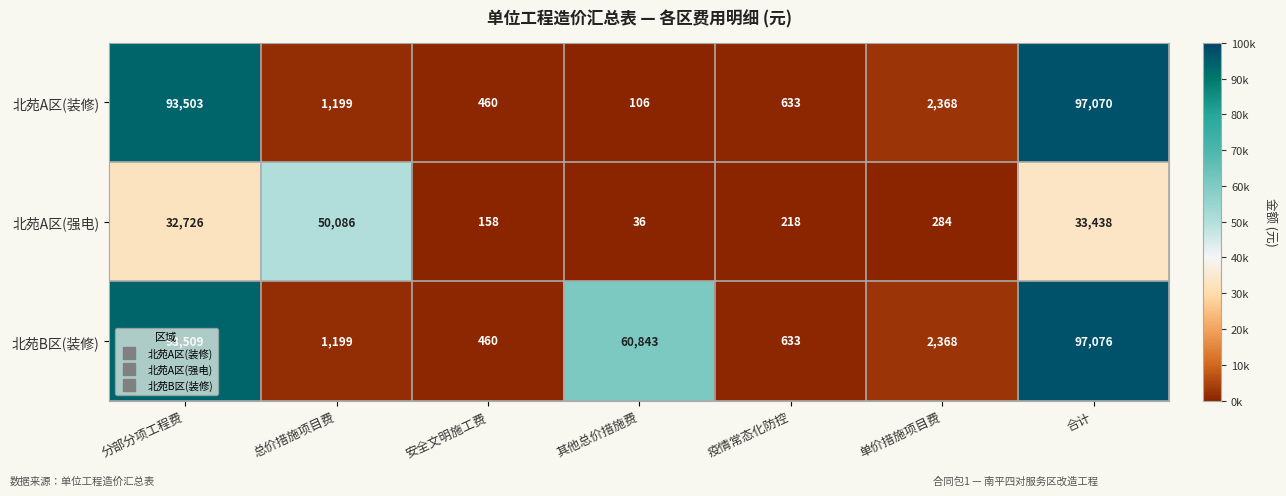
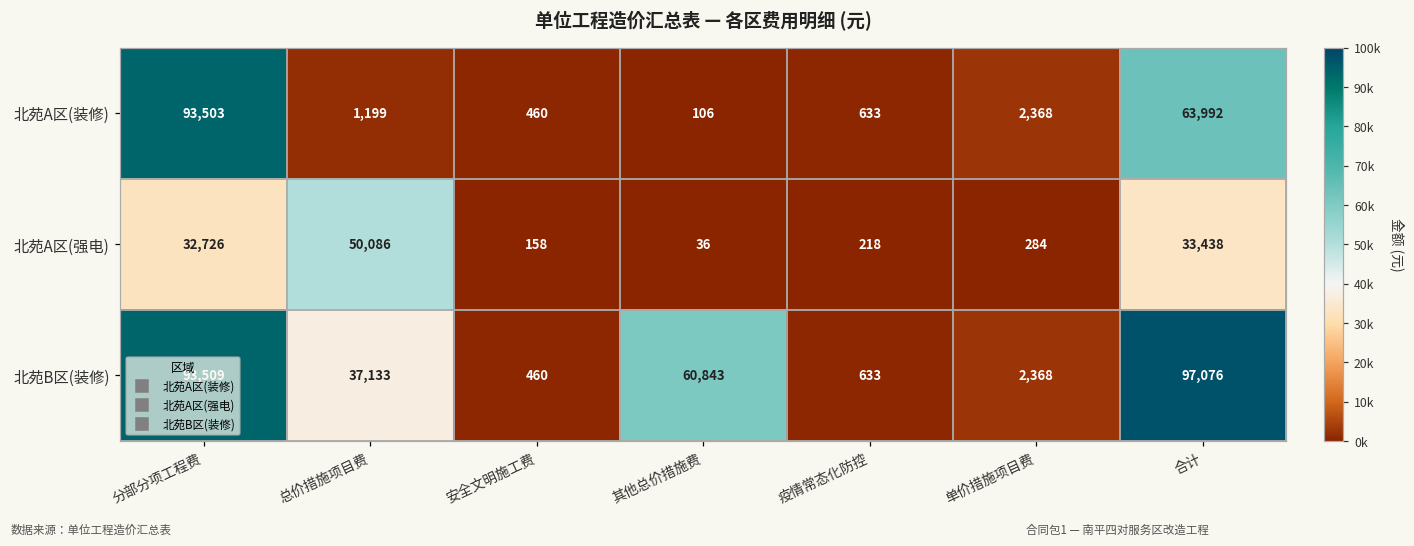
北苑A区(装修), 合计: 97,070 -> 63,992
北苑B区(装修), 总价措施项目费: 1,199 -> 37,133
